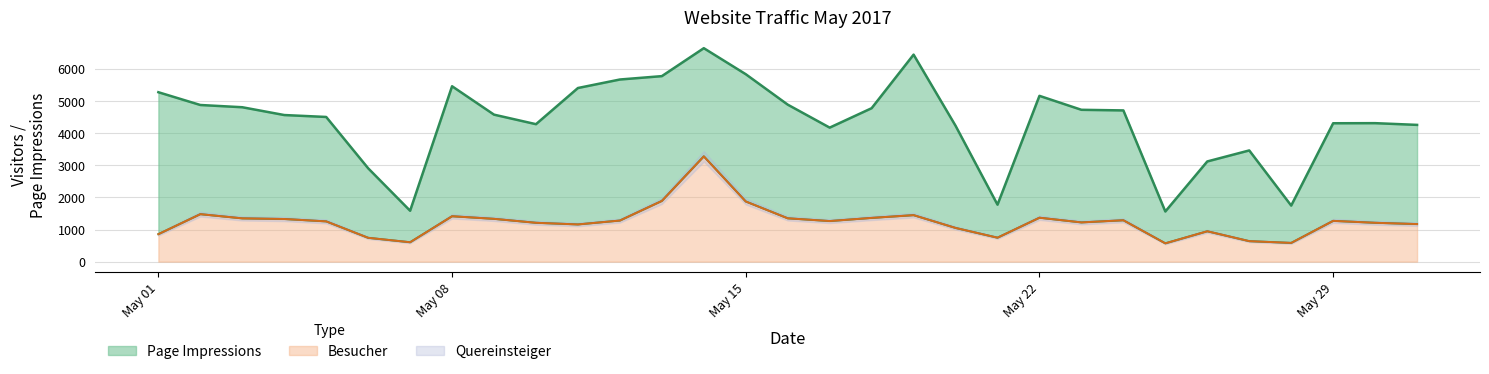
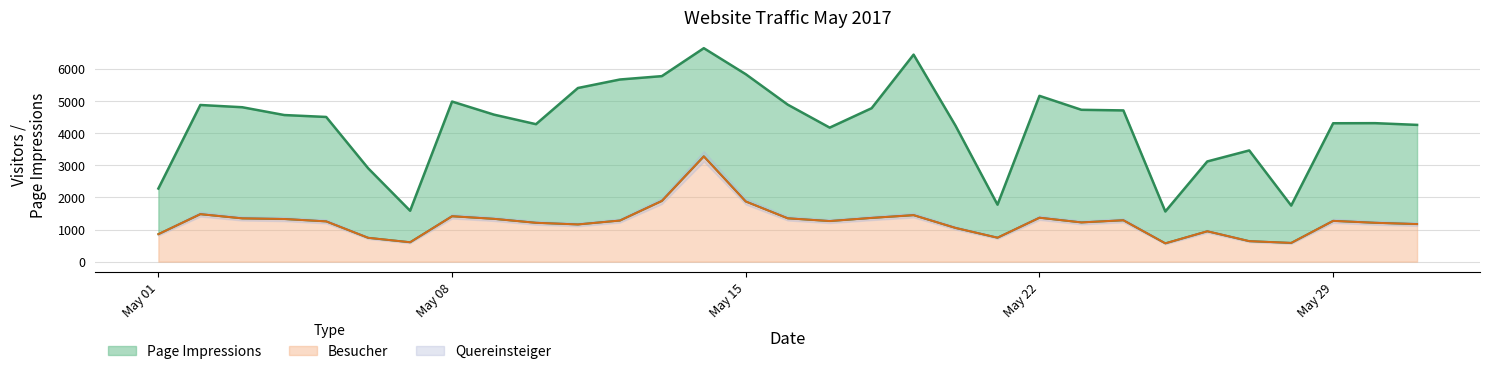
Page Impressions, May 01: 5300 -> 2300
Page Impressions, May 08: 5500 -> 5000
